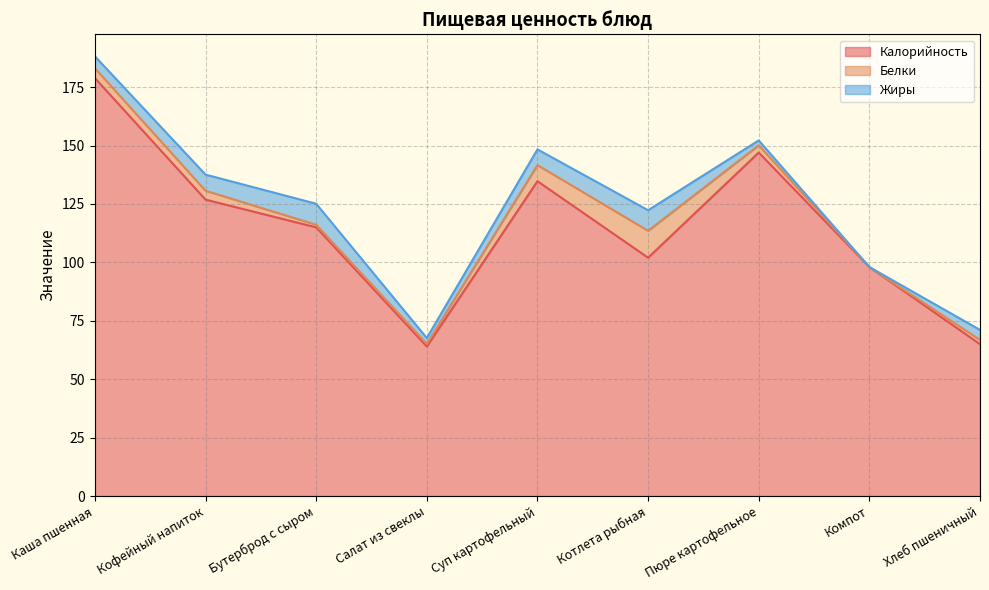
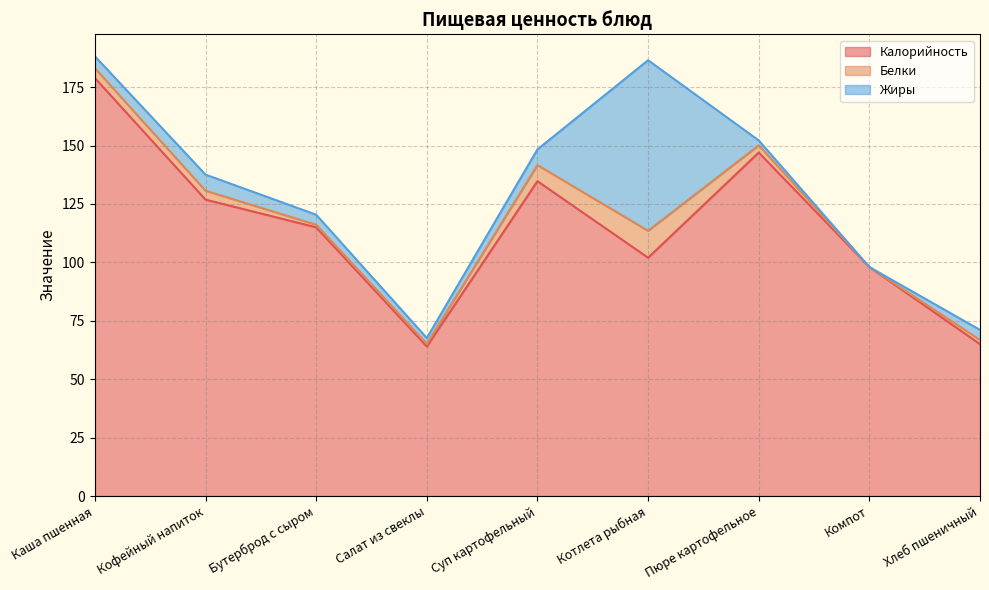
Жиры, Бутерброд с сыром: 9 -> 4
Жиры, Котлета рыбная: 9 -> 73
